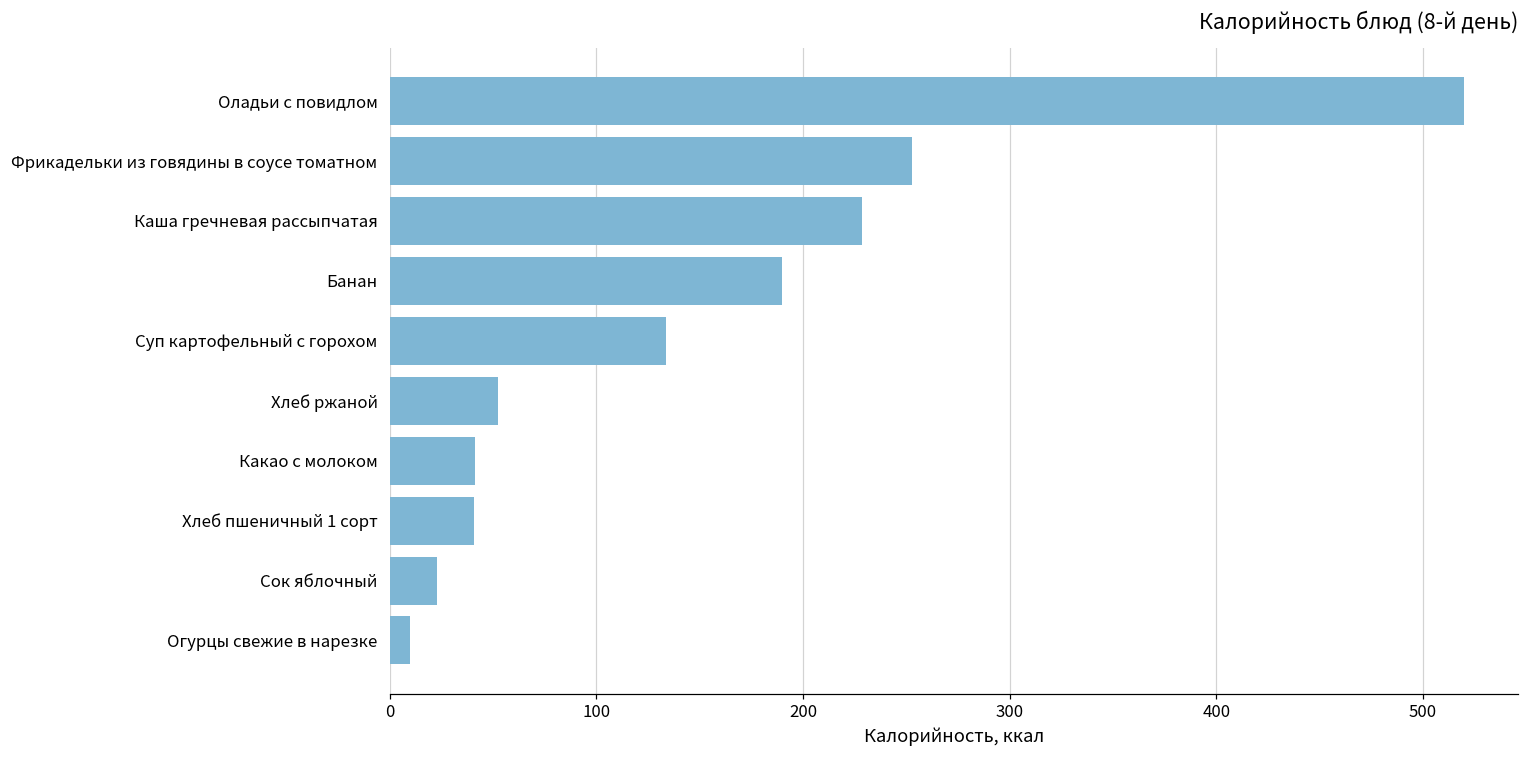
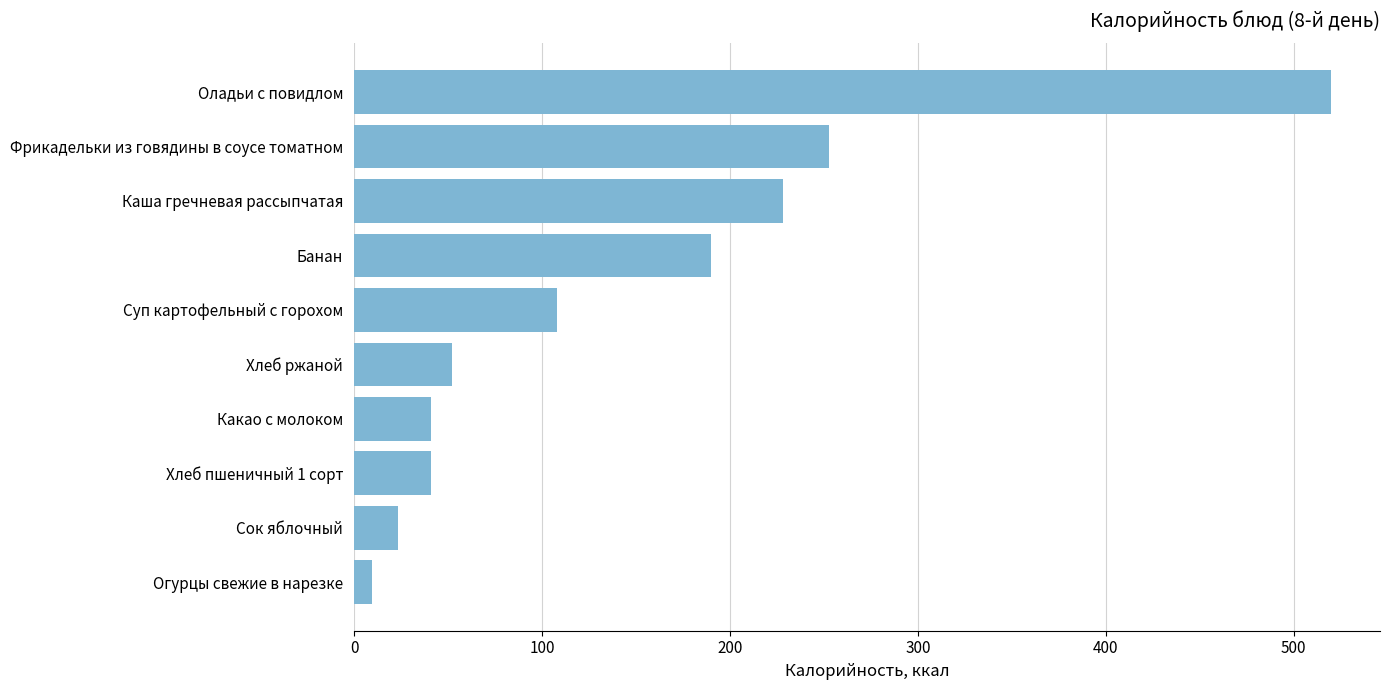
Суп картофельный с горохом: 134 -> 108
